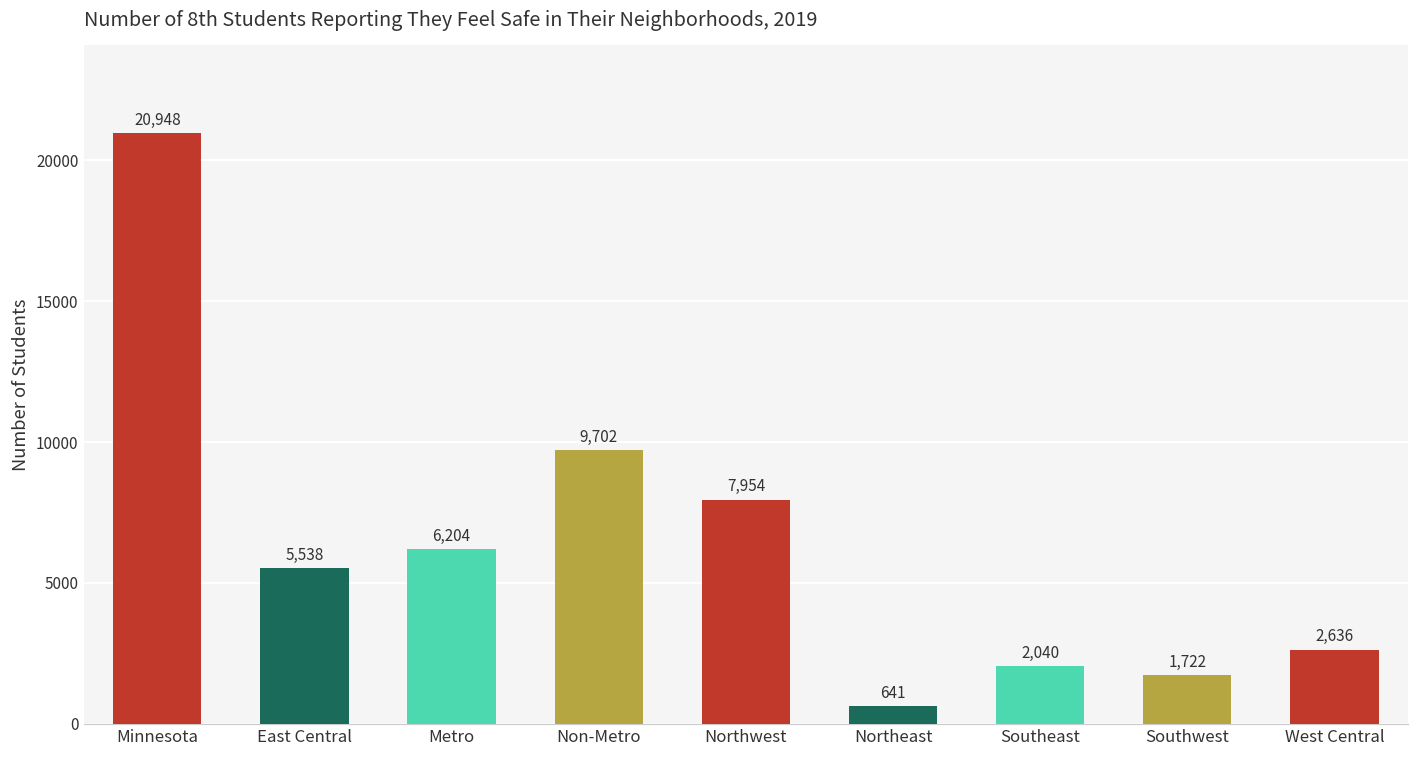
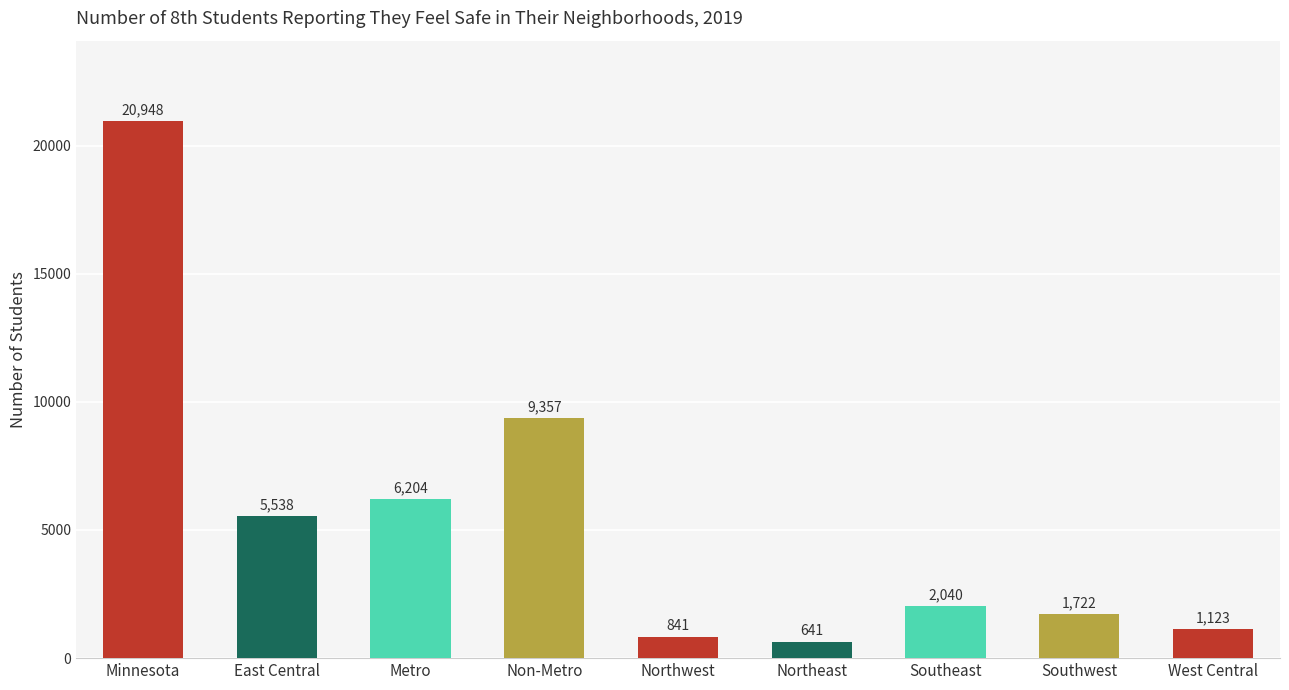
Non-Metro: 9,702 -> 9,357
Northwest: 7,954 -> 841
West Central: 2,636 -> 1,123
